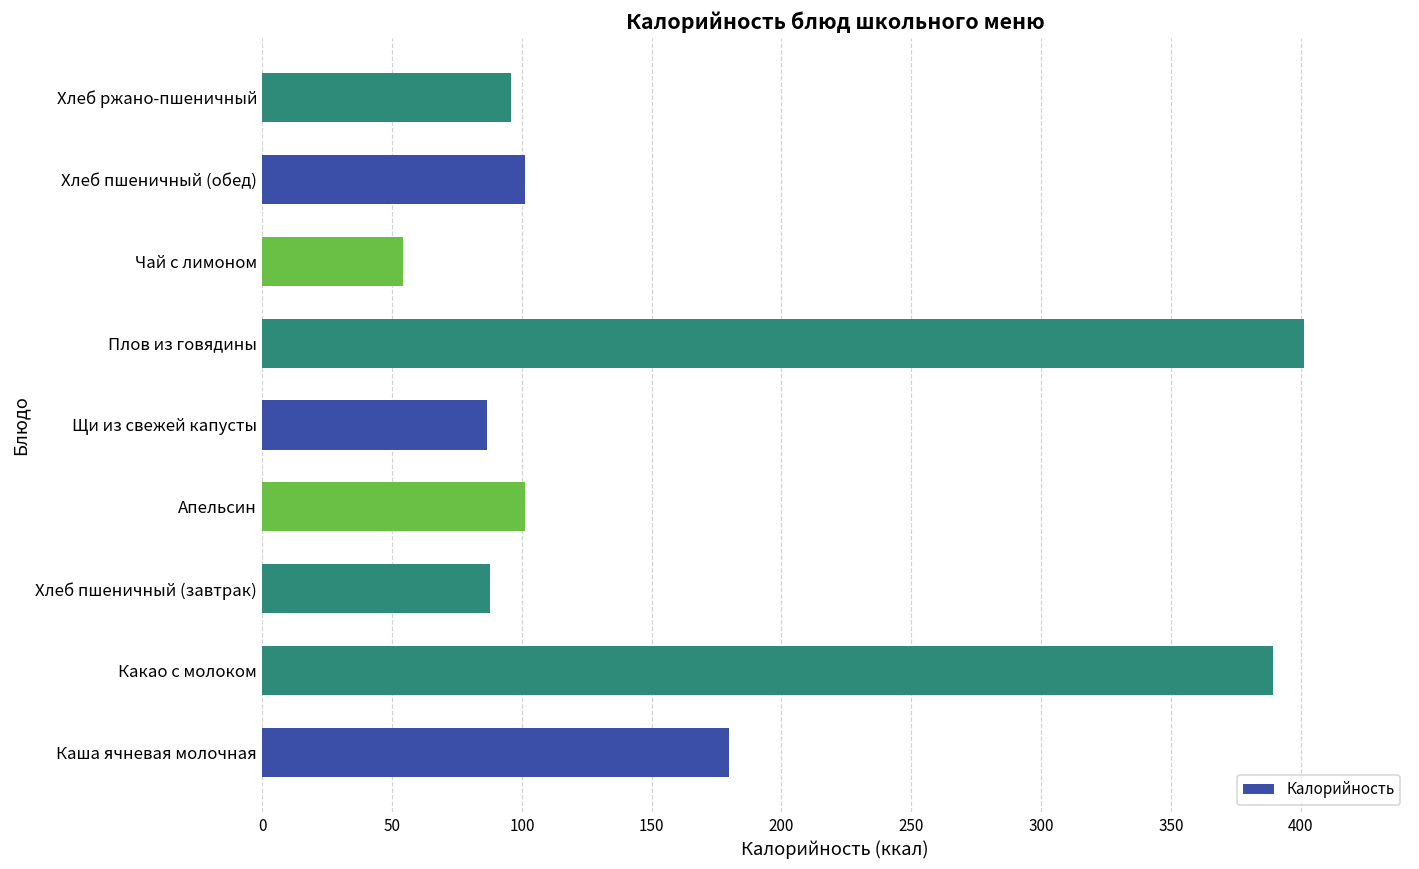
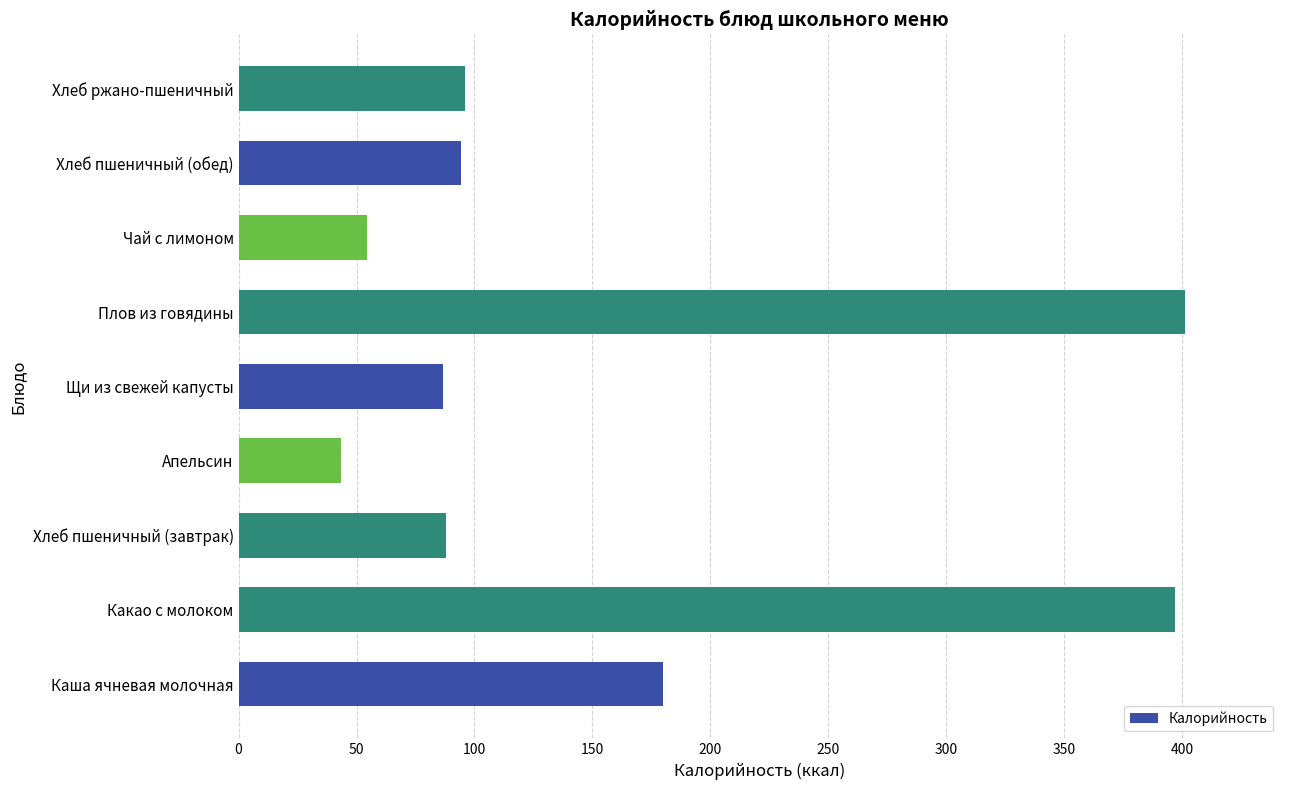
Хлеб пшеничный (обед): 101 -> 94
Апельсин: 101 -> 43
Какао с молоком: 389 -> 397
